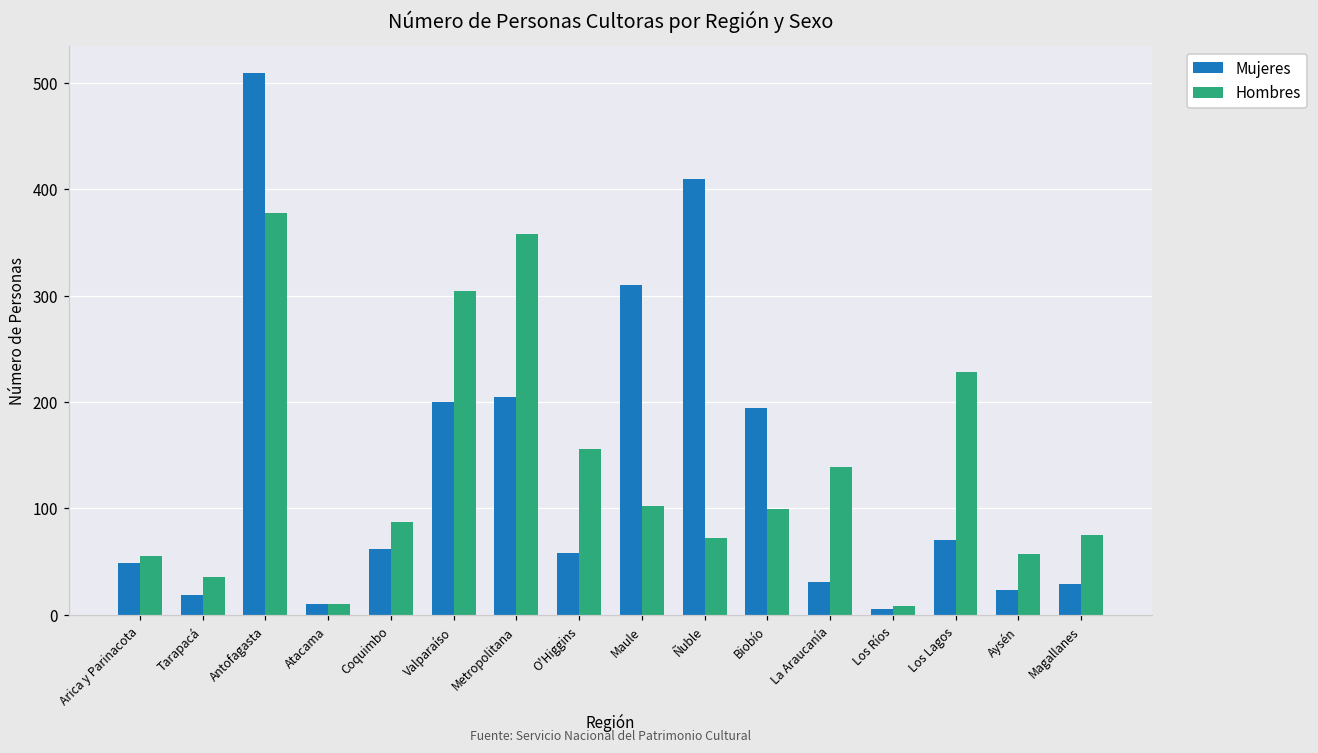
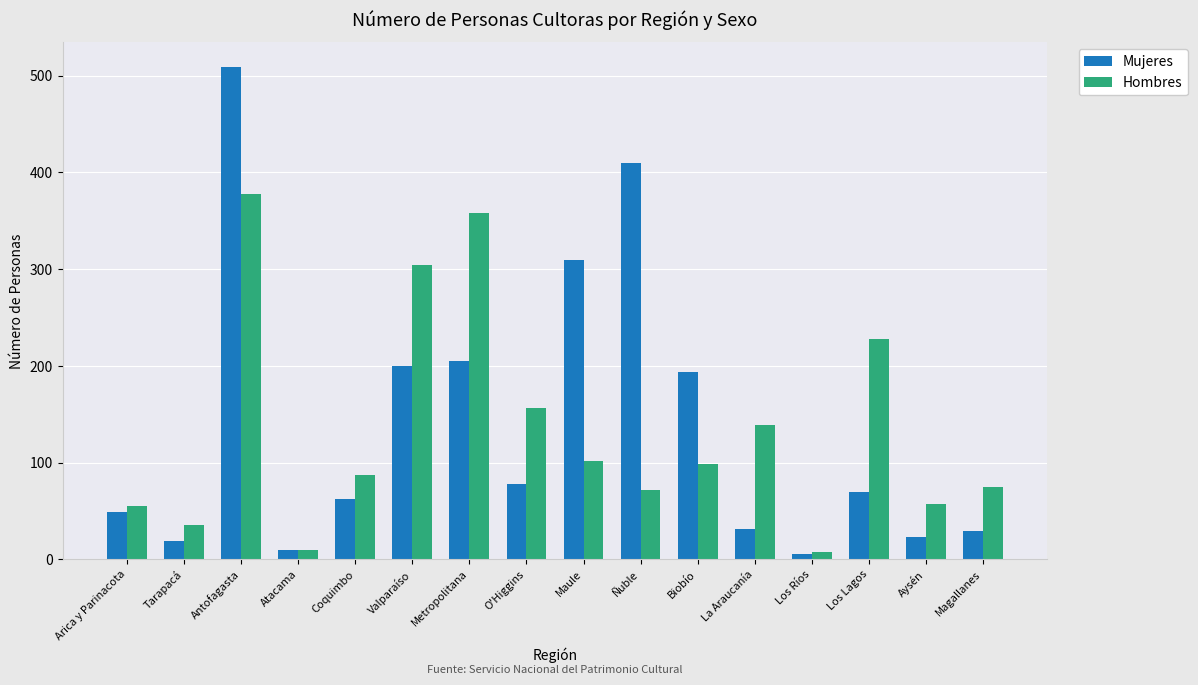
Mujeres, O'Higgins: 60 -> 80
